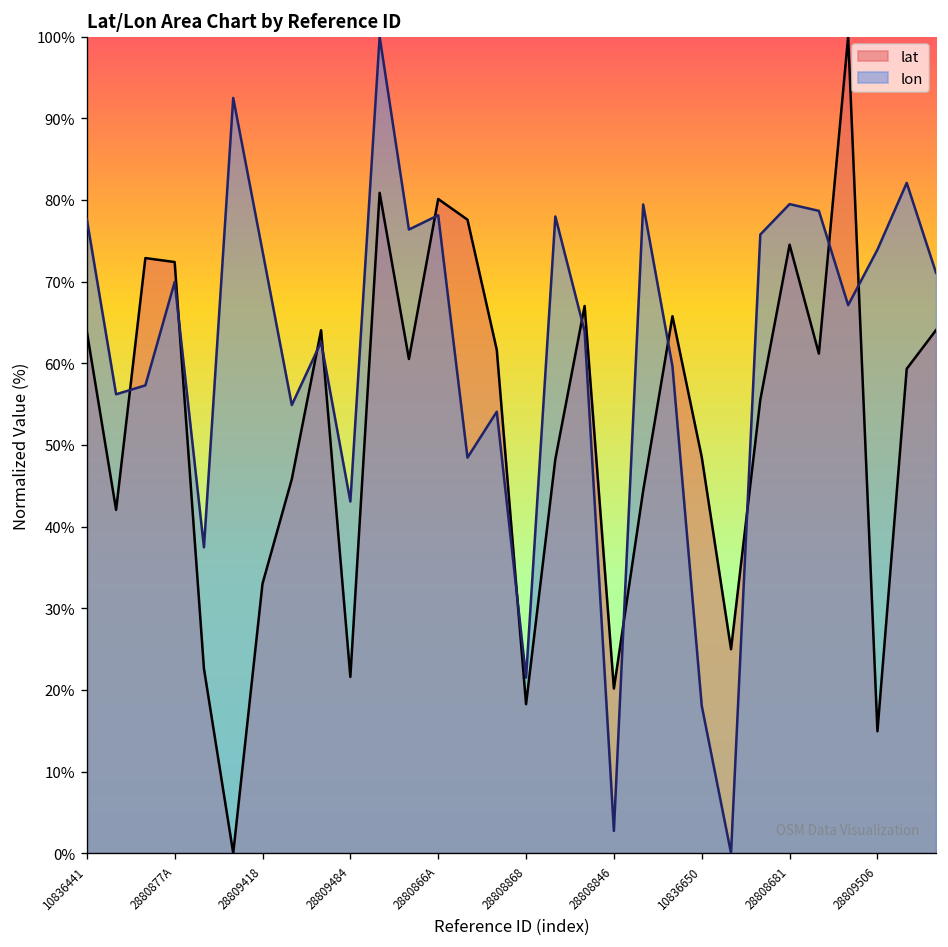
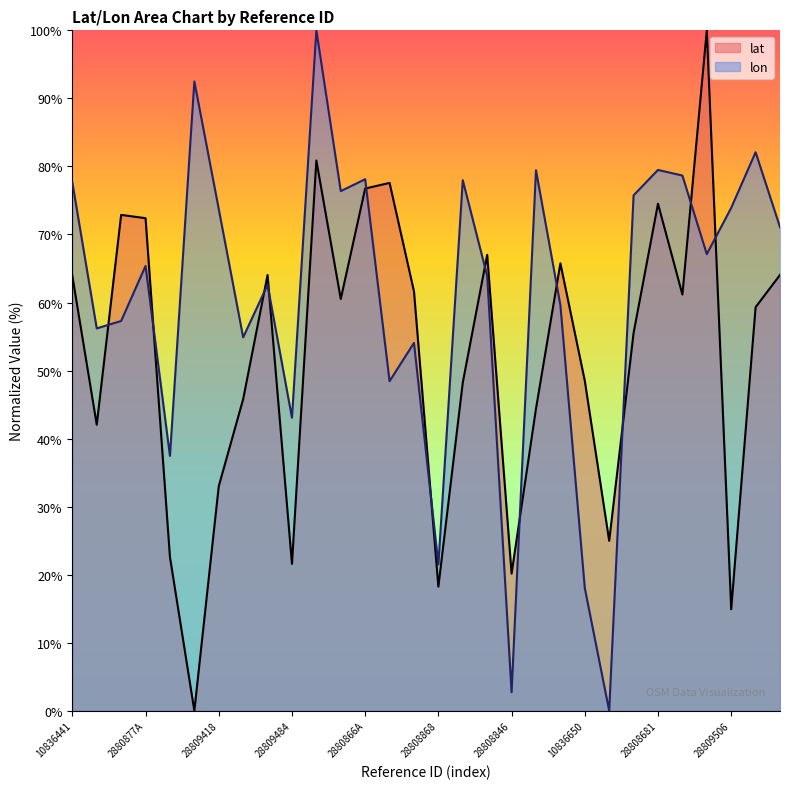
lon, 2880877A: 70% -> 65%
lat, 2880866A: 80% -> 77%
